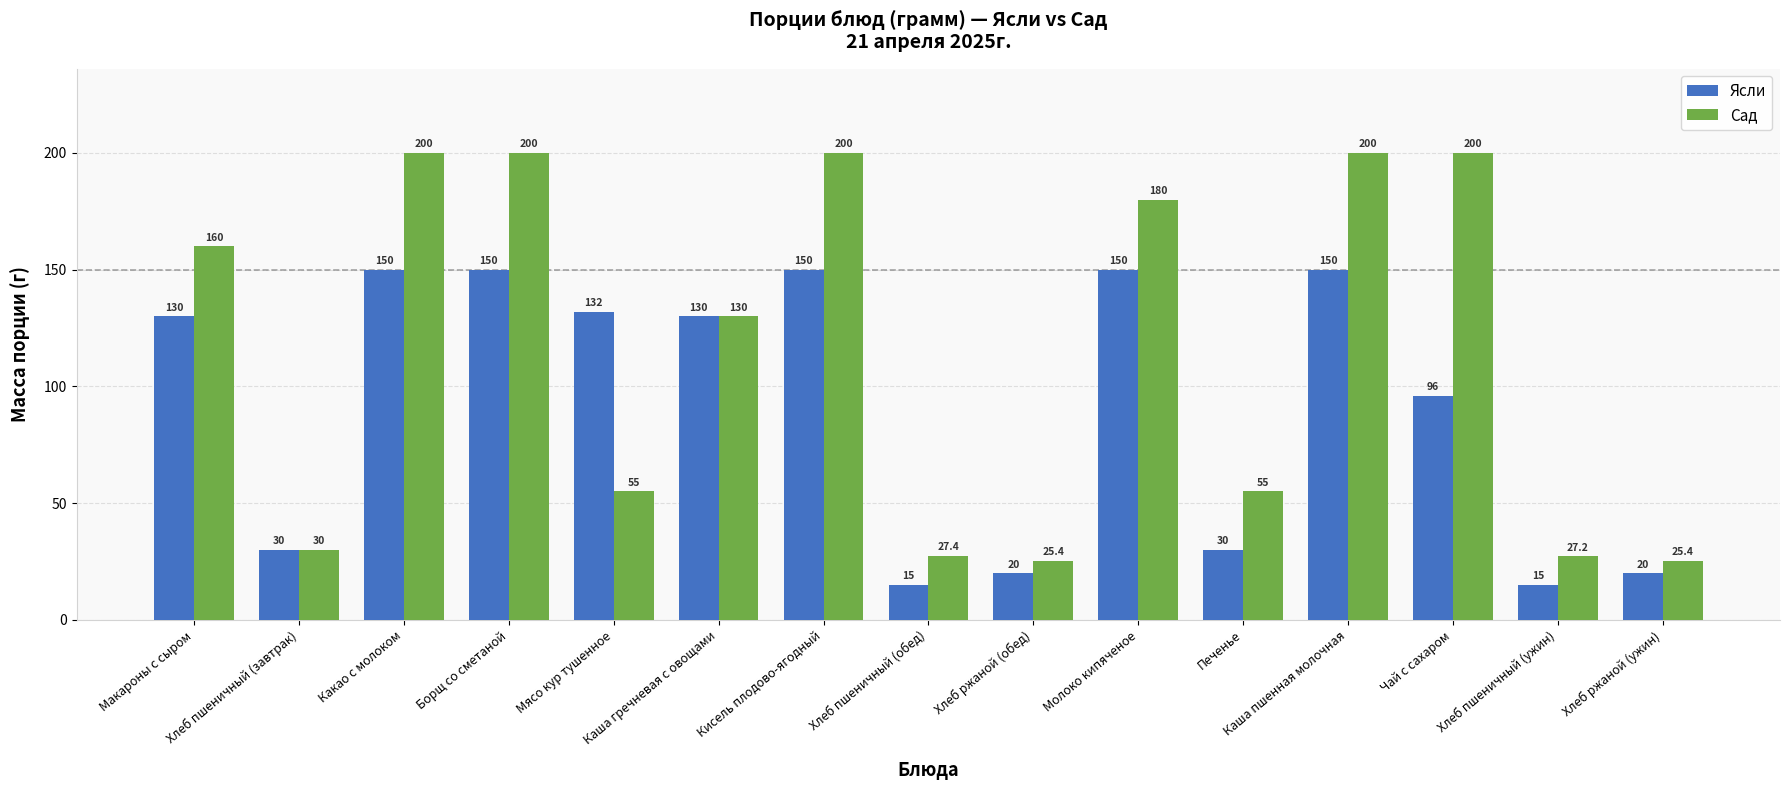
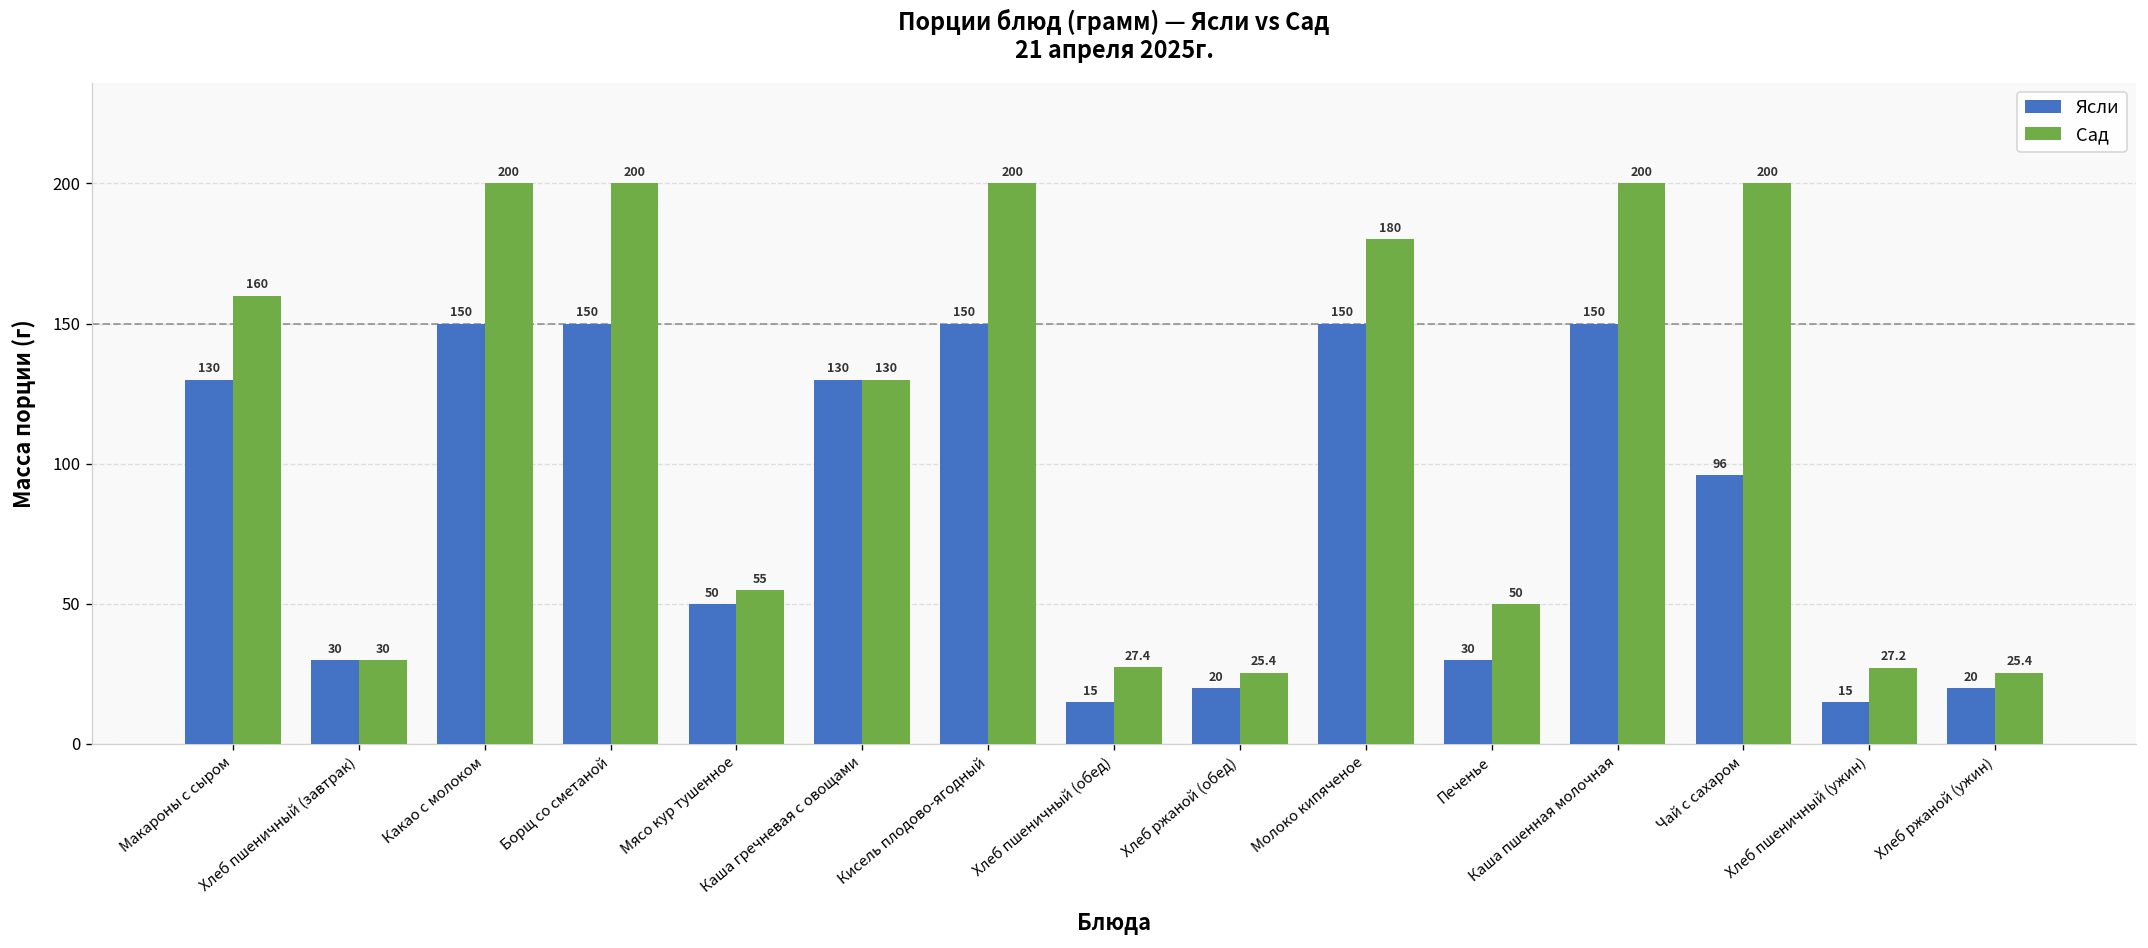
Ясли, Мясо кур тушенное: 132 -> 50
Сад, Печенье: 55 -> 50
